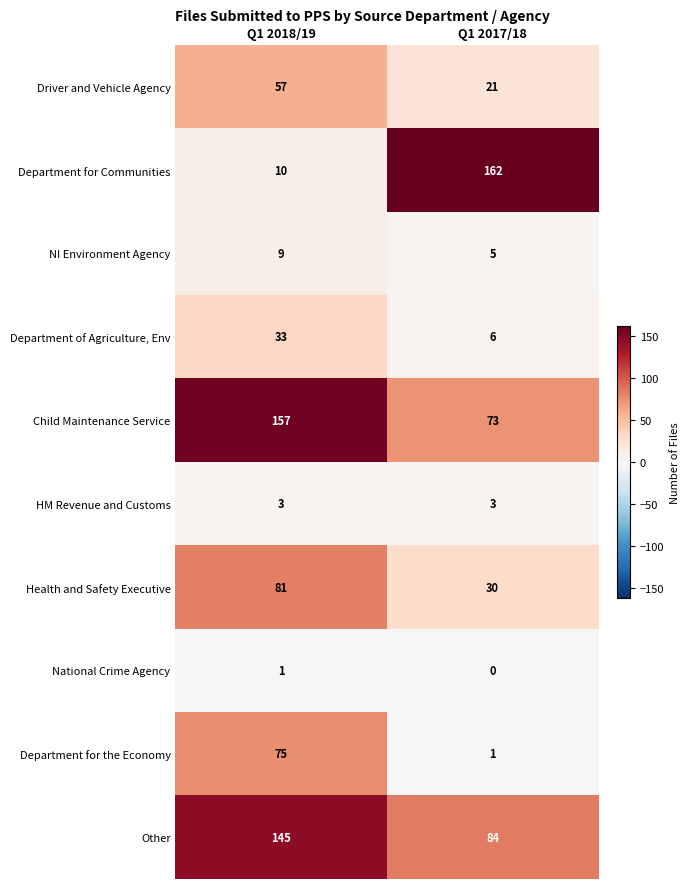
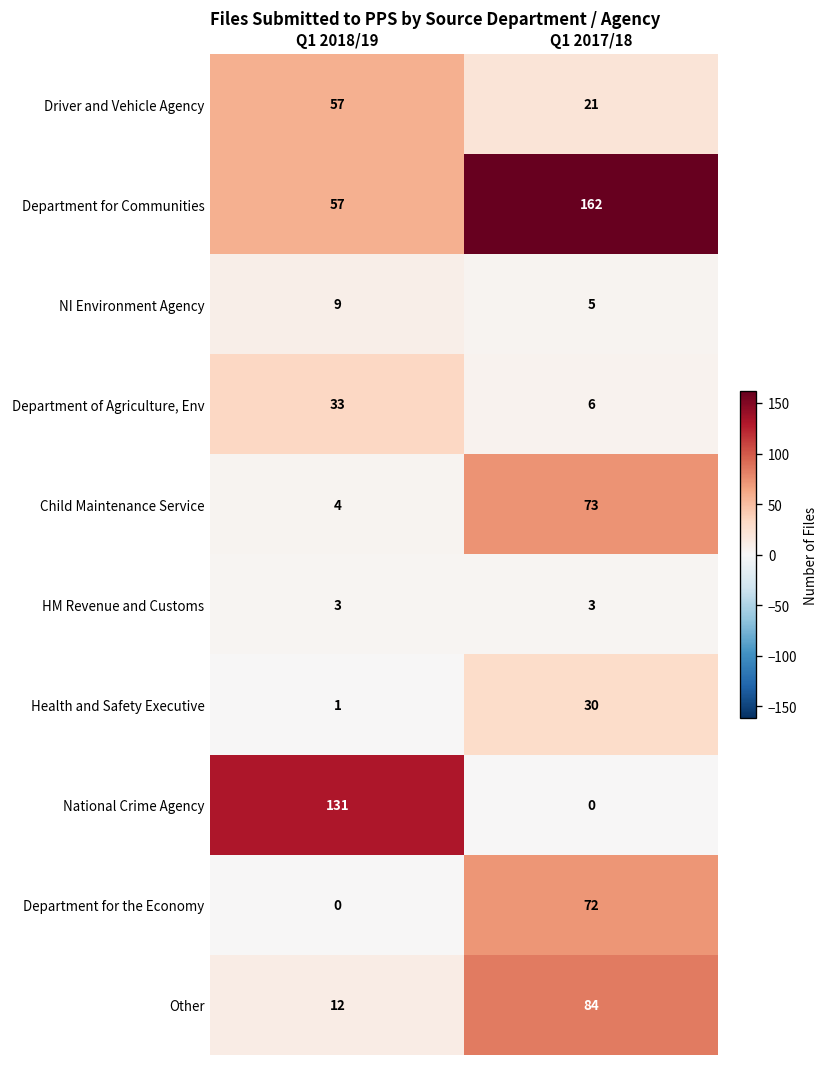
Department for Communities, Q1 2018/19: 10 -> 57
Child Maintenance Service, Q1 2018/19: 157 -> 4
Health and Safety Executive, Q1 2018/19: 81 -> 1
National Crime Agency, Q1 2018/19: 1 -> 131
Department for the Economy, Q1 2018/19: 75 -> 0
Department for the Economy, Q1 2017/18: 1 -> 72
Other, Q1 2018/19: 145 -> 12
